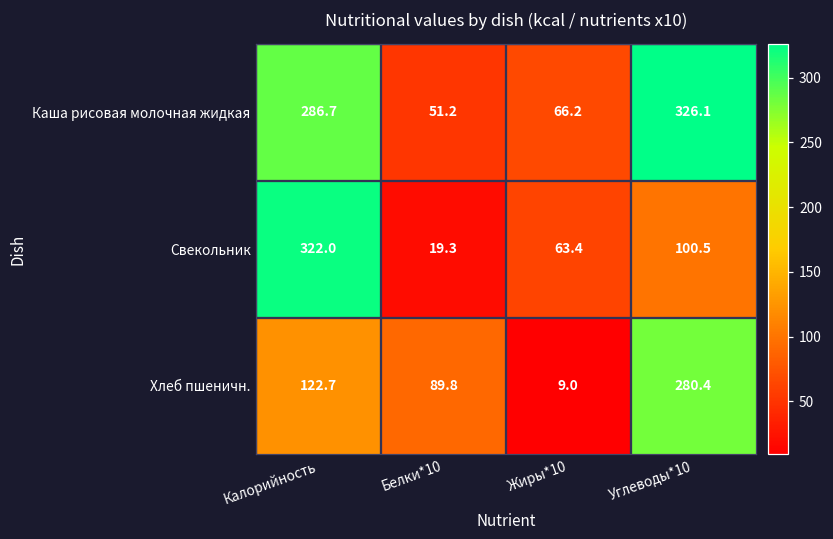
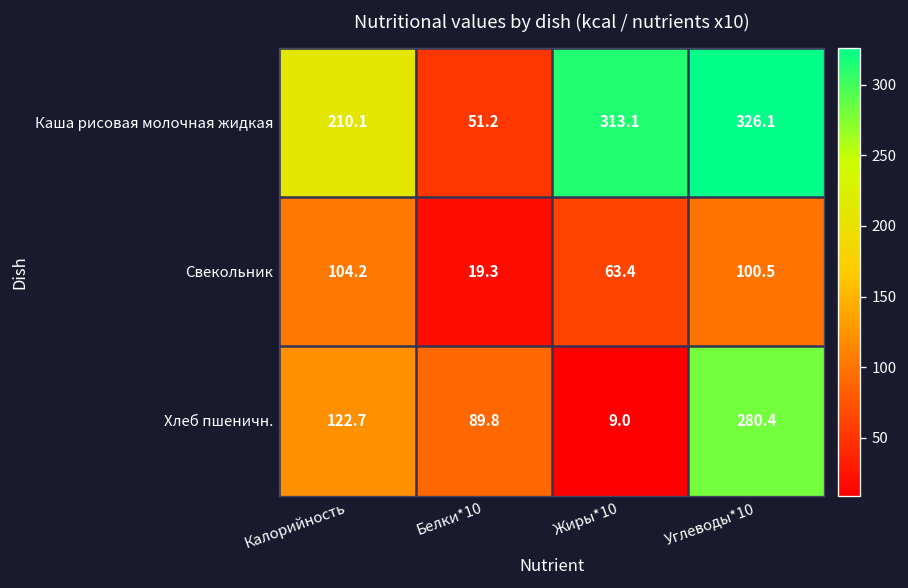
Каша рисовая молочная жидкая, Калорийность: 286.7 -> 210.1
Каша рисовая молочная жидкая, Жиры*10: 66.2 -> 313.1
Свекольник, Калорийность: 322.0 -> 104.2
